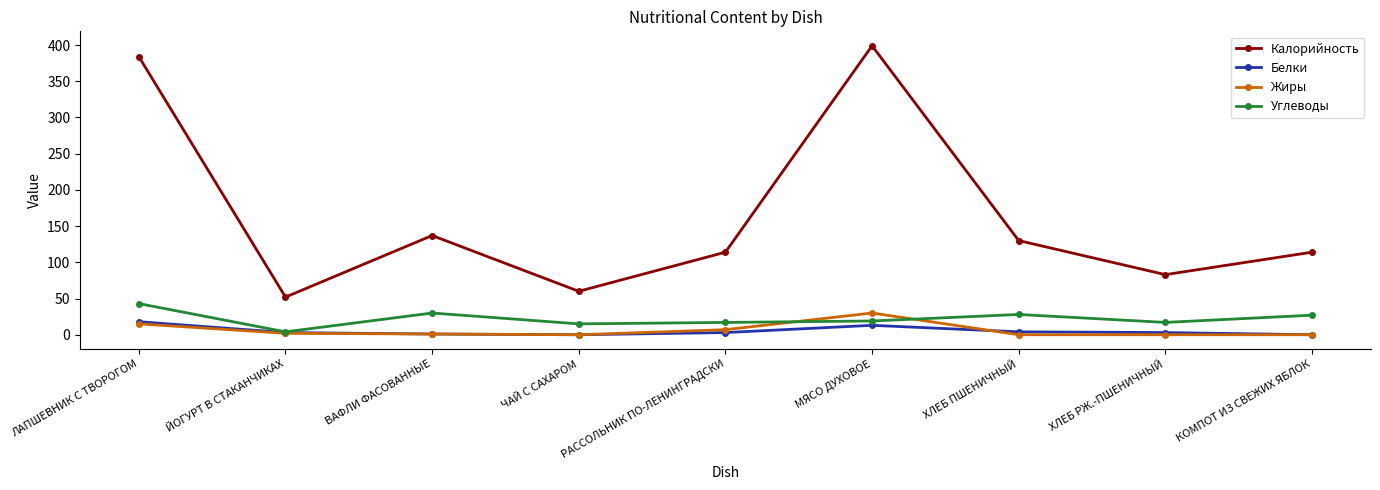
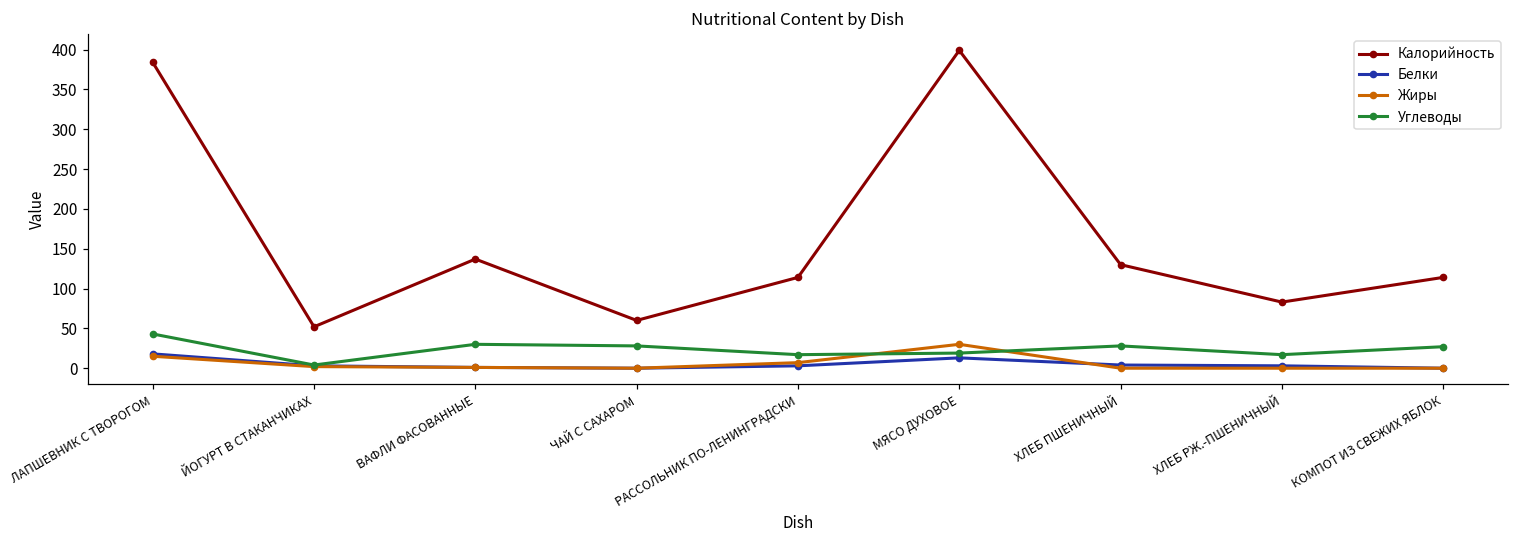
Углеводы, ЧАЙ С САХАРОМ: 20 -> 30
